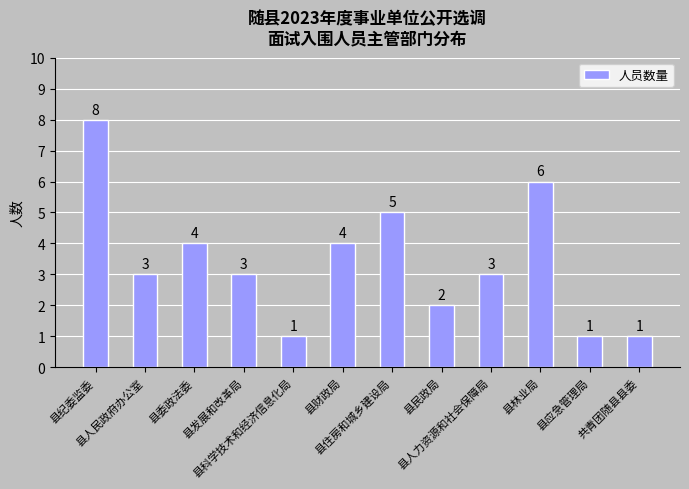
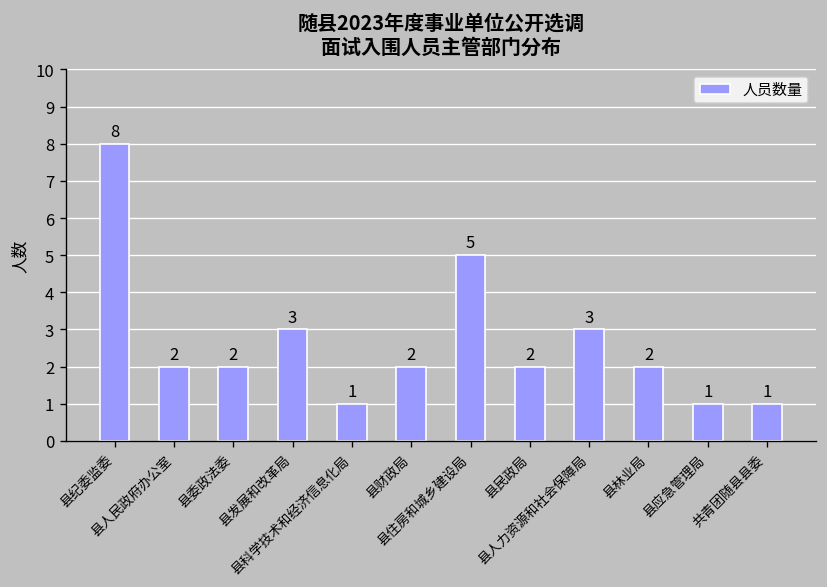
县人民政府办公室: 3 -> 2
县委政法委: 4 -> 2
县财政局: 4 -> 2
县林业局: 6 -> 2
